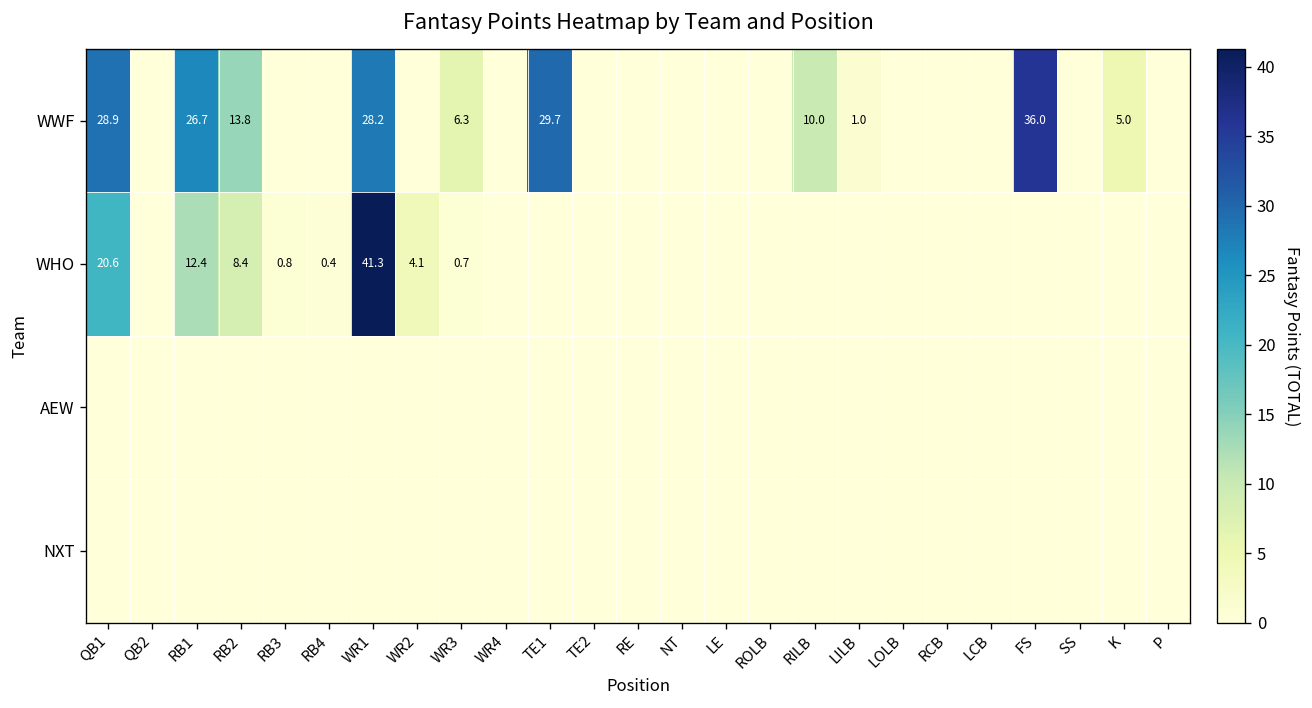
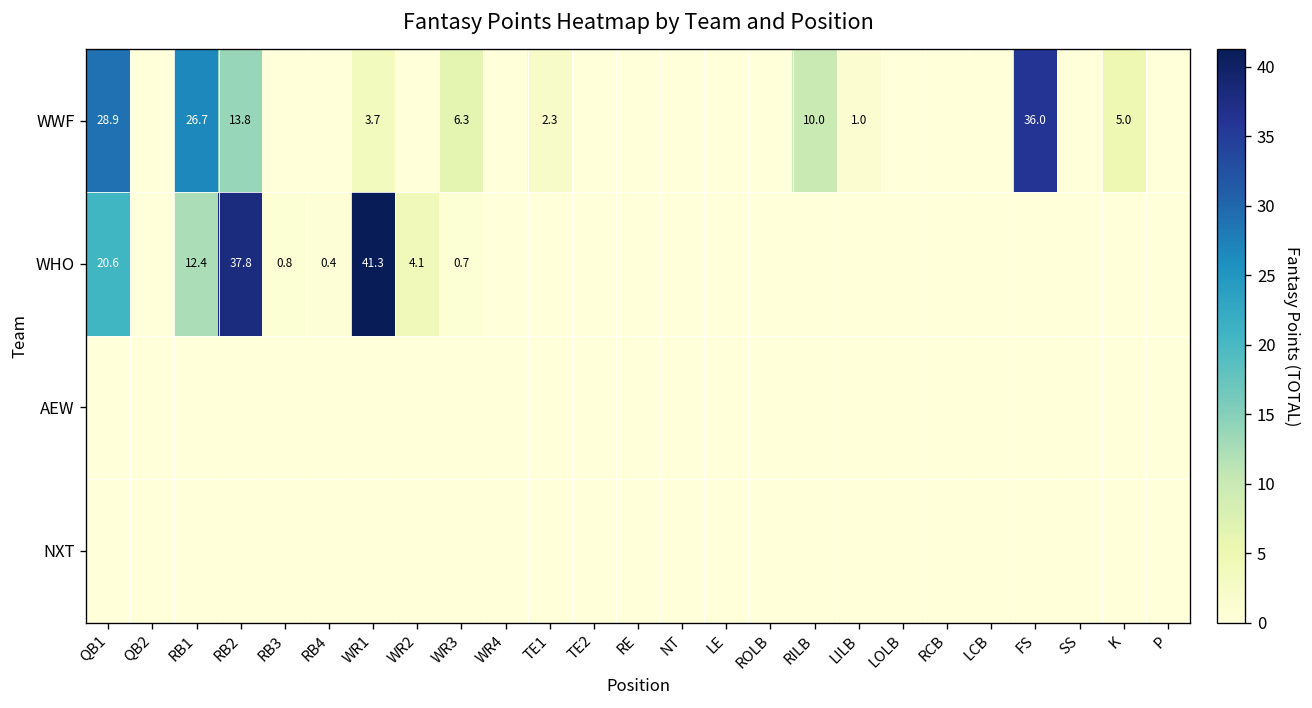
WWF, WR1: 28.2 -> 3.7
WWF, TE1: 29.7 -> 2.3
WHO, RB2: 8.4 -> 37.8
